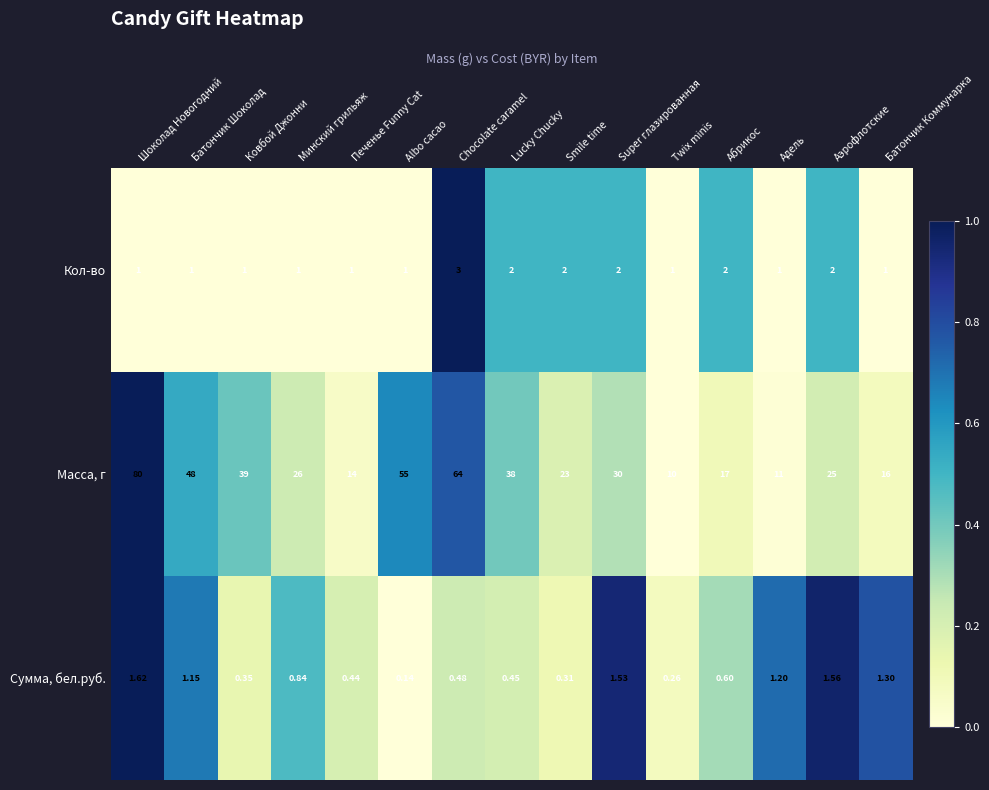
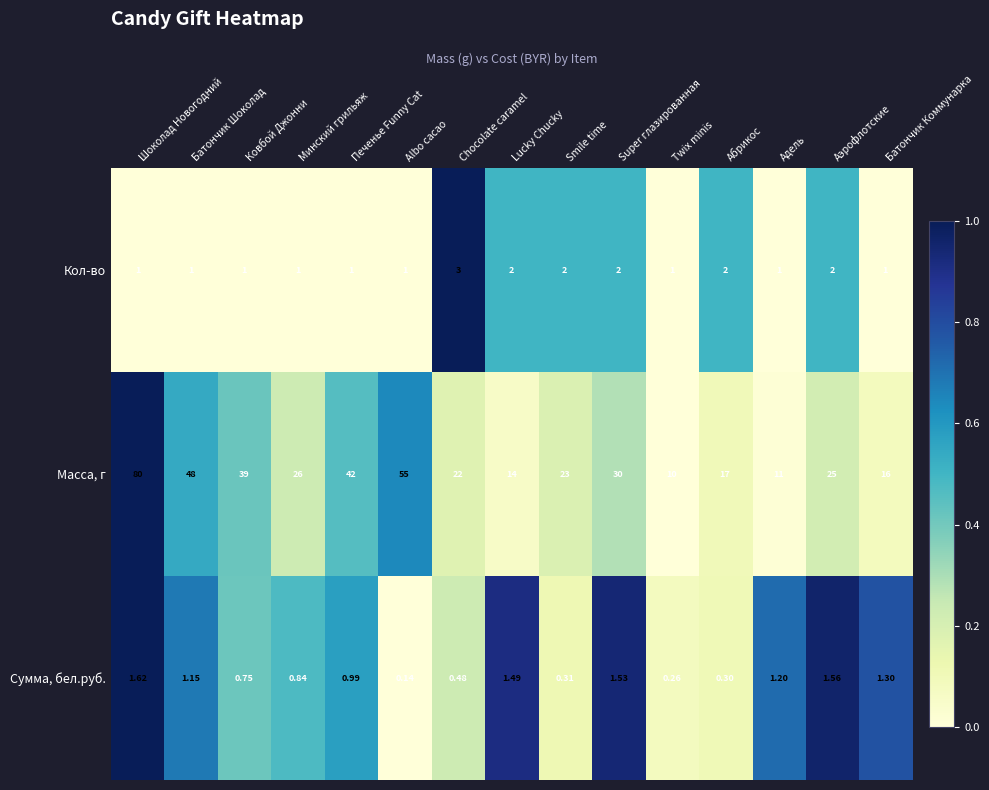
Масса, г, Печенье Funny Cat: 14 -> 42
Масса, г, Chocolate caramel: 64 -> 22
Масса, г, Lucky Chucky: 38 -> 14
Сумма, бел.руб., Ковбой Джонни: 0.35 -> 0.75
Сумма, бел.руб., Печенье Funny Cat: 0.44 -> 0.99
Сумма, бел.руб., Lucky Chucky: 0.45 -> 1.49
Сумма, бел.руб., Абрикос: 0.60 -> 0.30
